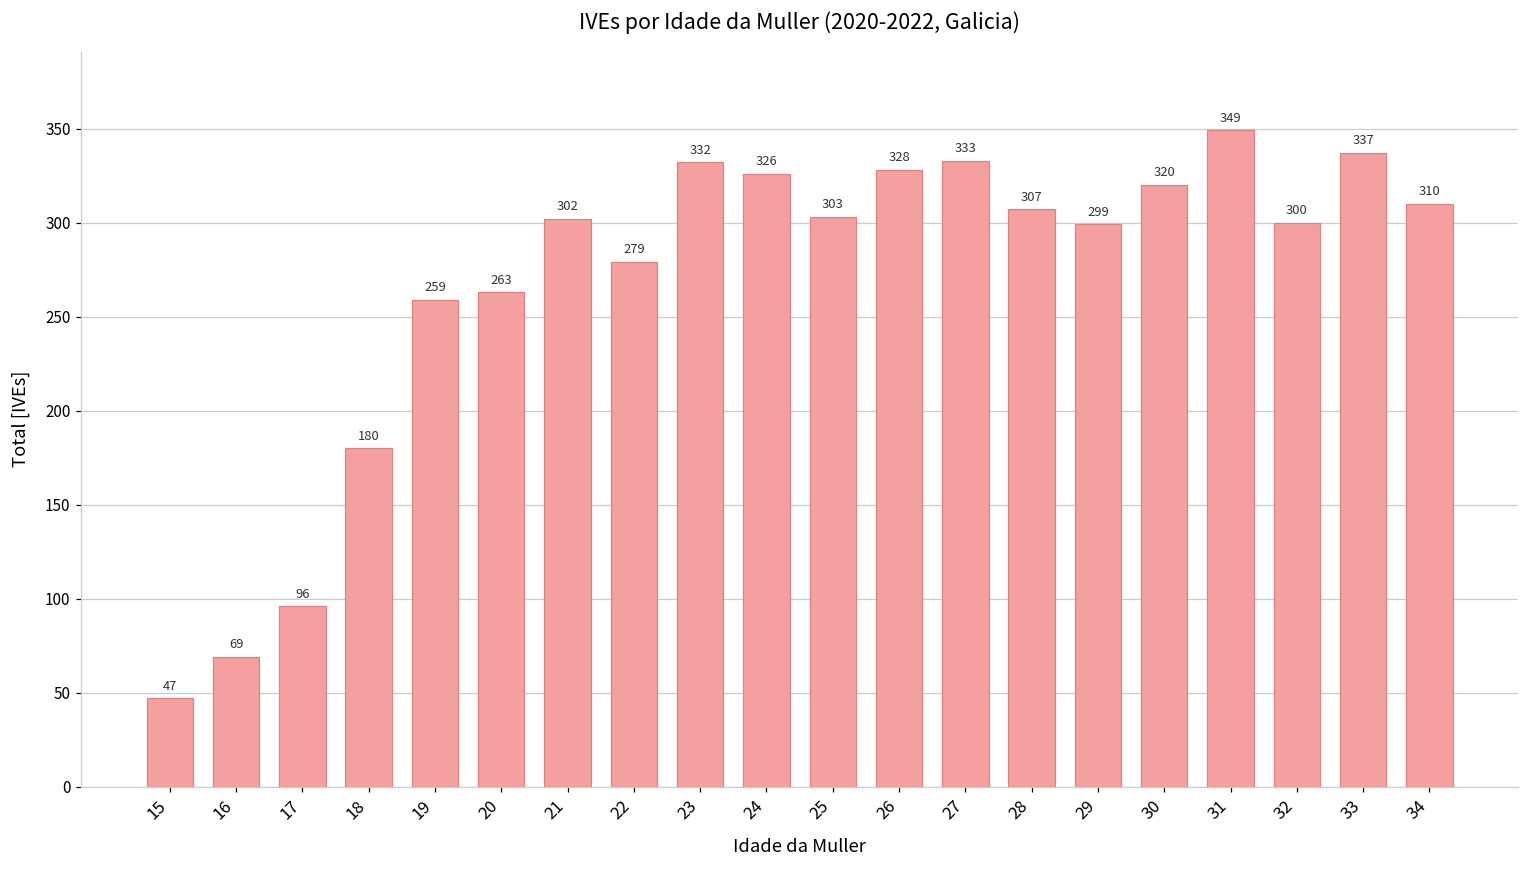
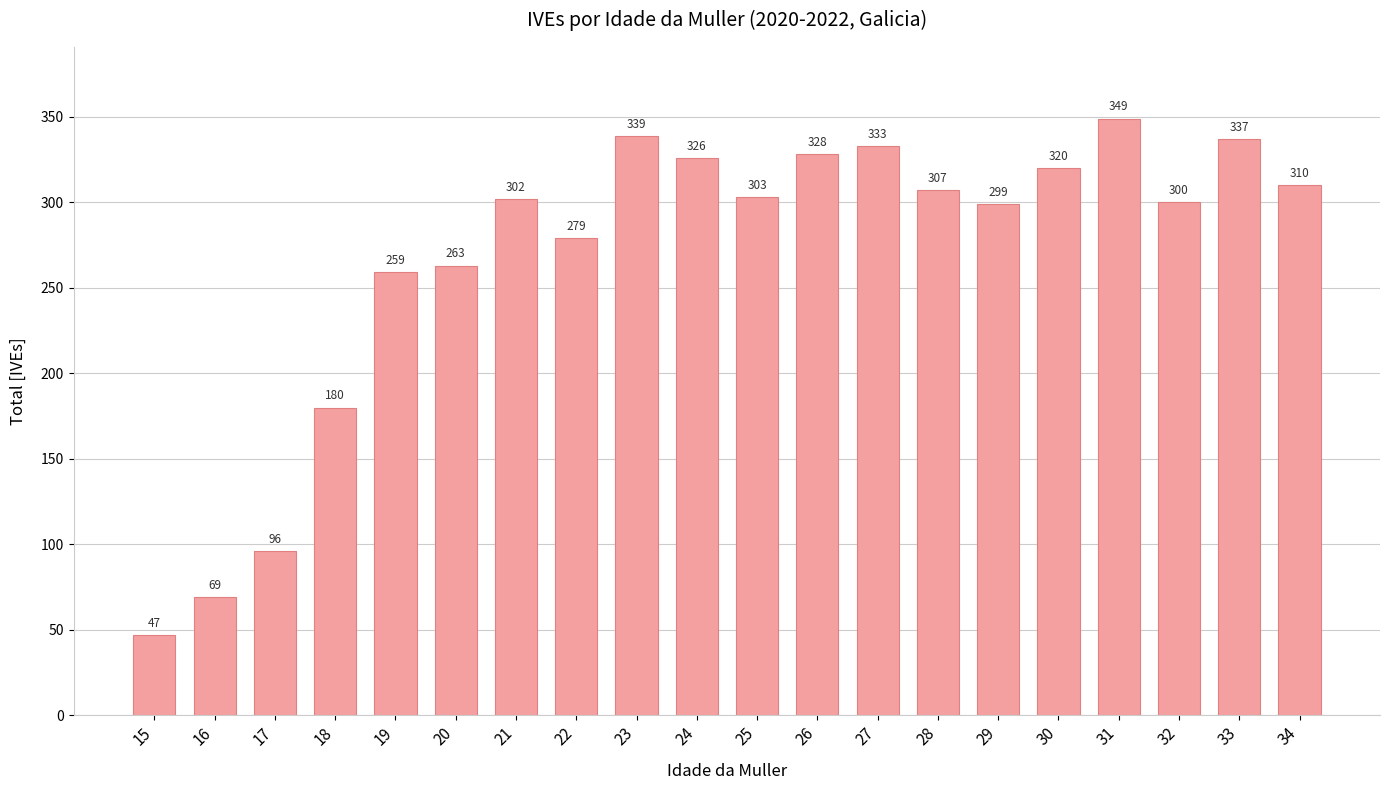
23: 332 -> 339
